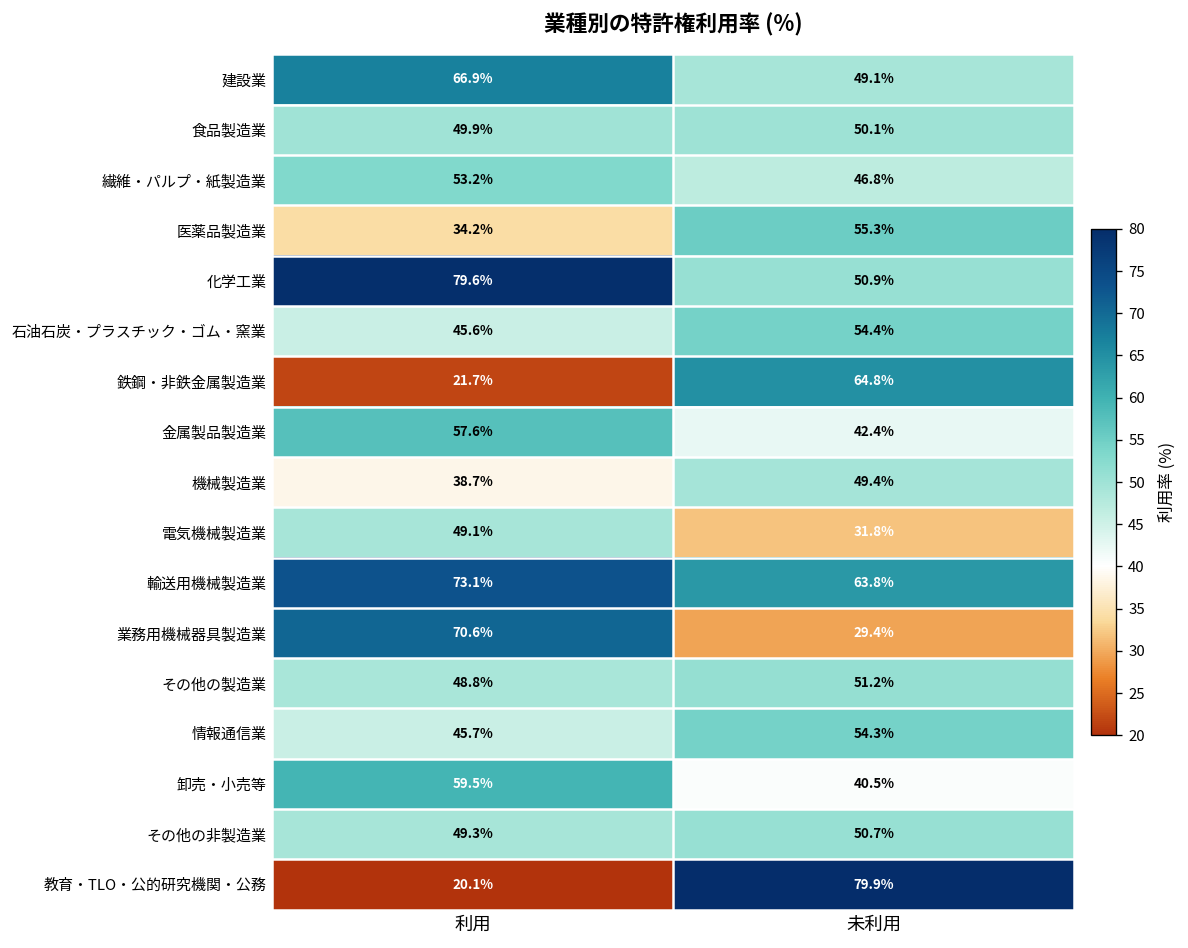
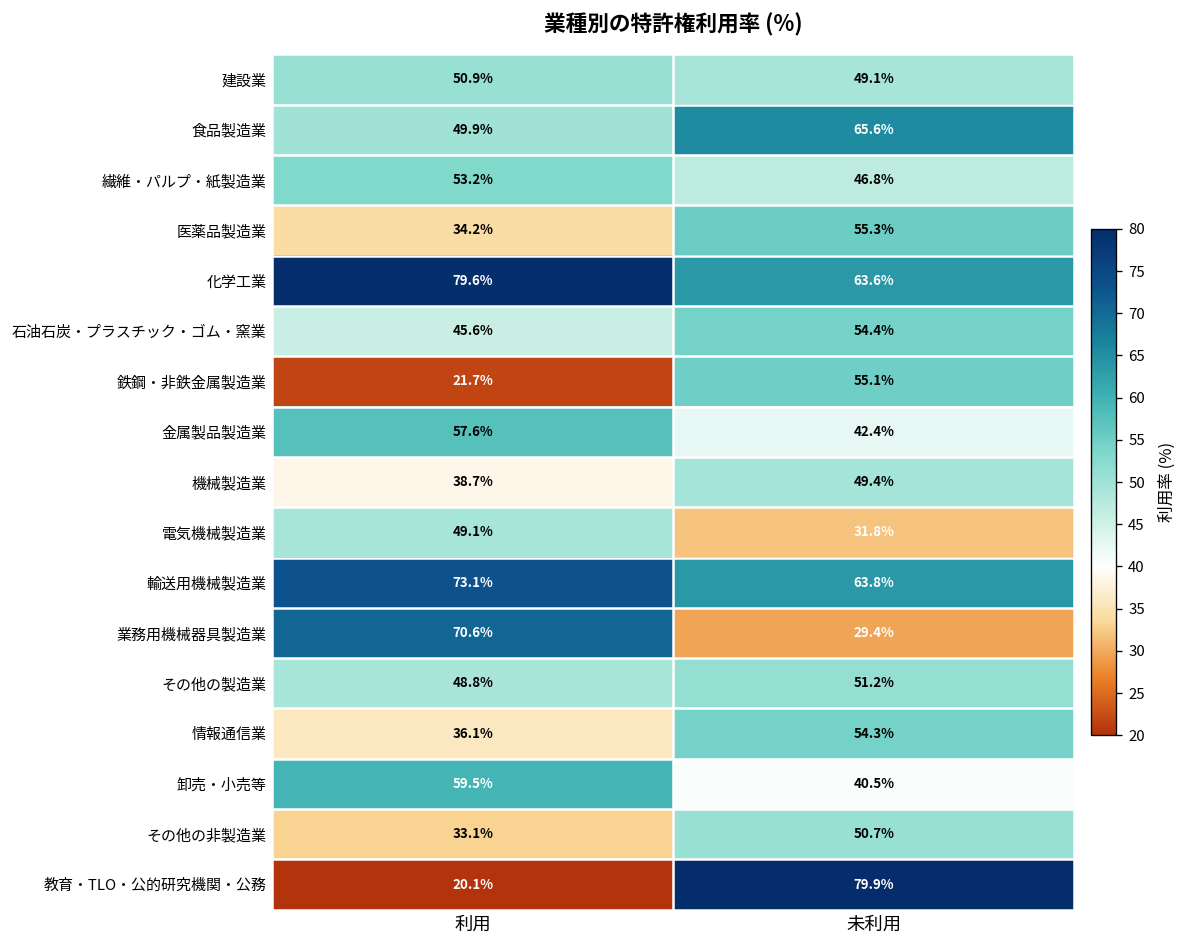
建設業, 利用: 66.9% -> 50.9%
食品製造業, 未利用: 50.1% -> 65.6%
化学工業, 未利用: 50.9% -> 63.6%
鉄鋼・非鉄金属製造業, 未利用: 64.8% -> 55.1%
情報通信業, 利用: 45.7% -> 36.1%
その他の非製造業, 利用: 49.3% -> 33.1%
